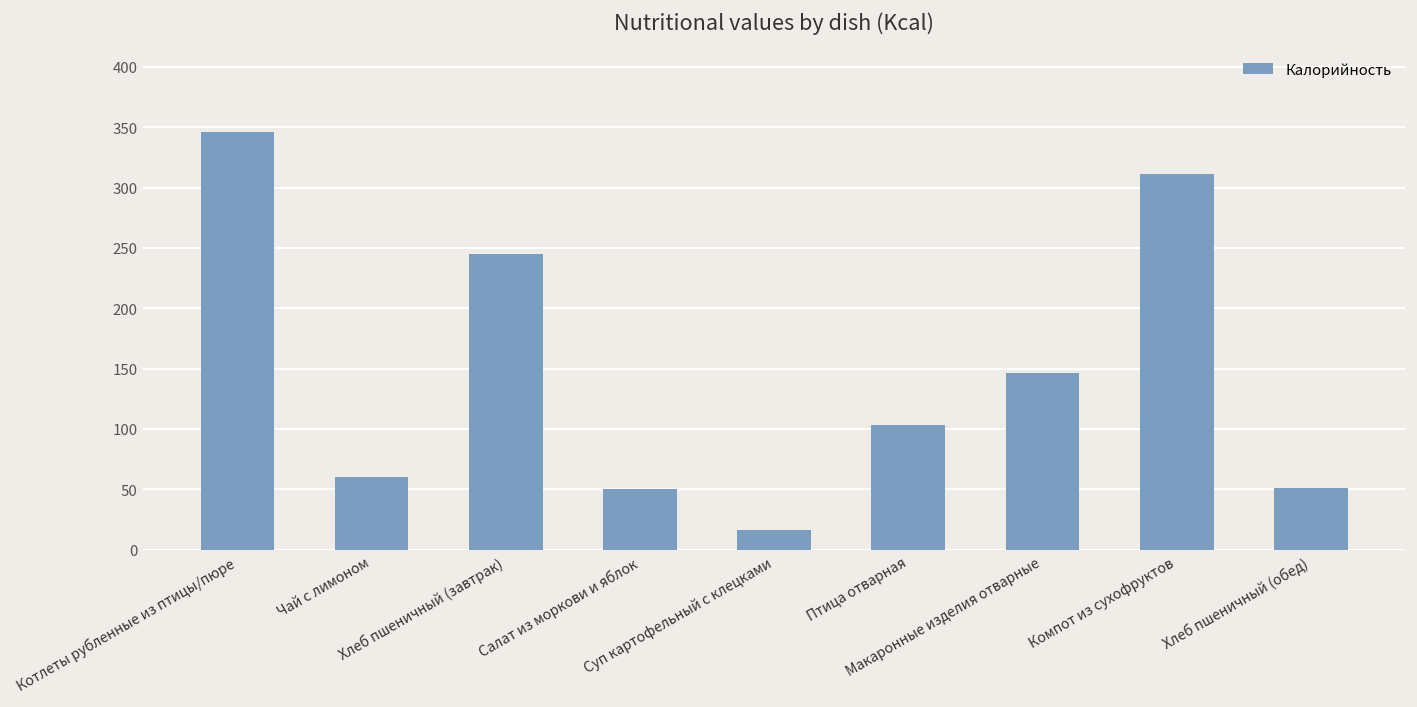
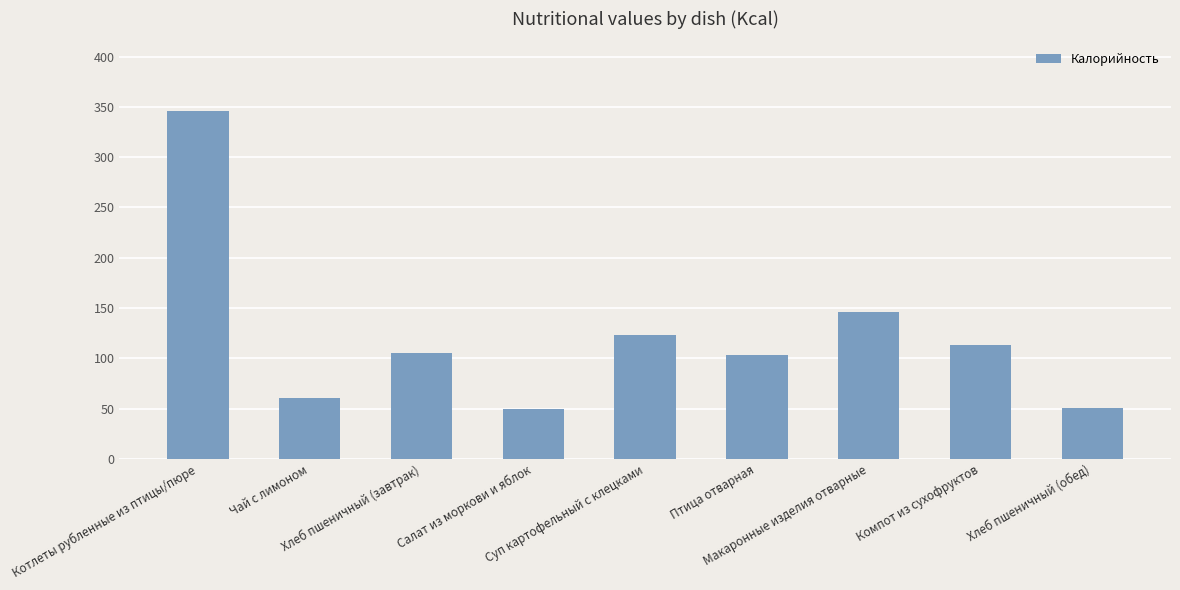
Хлеб пшеничный (завтрак): 245 -> 105
Суп картофельный с клецками: 16 -> 123
Компот из сухофруктов: 311 -> 113
